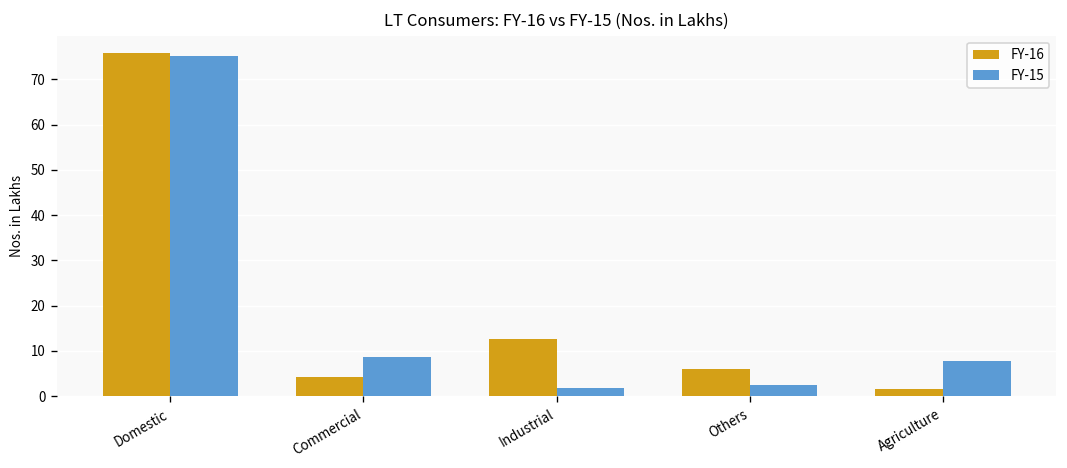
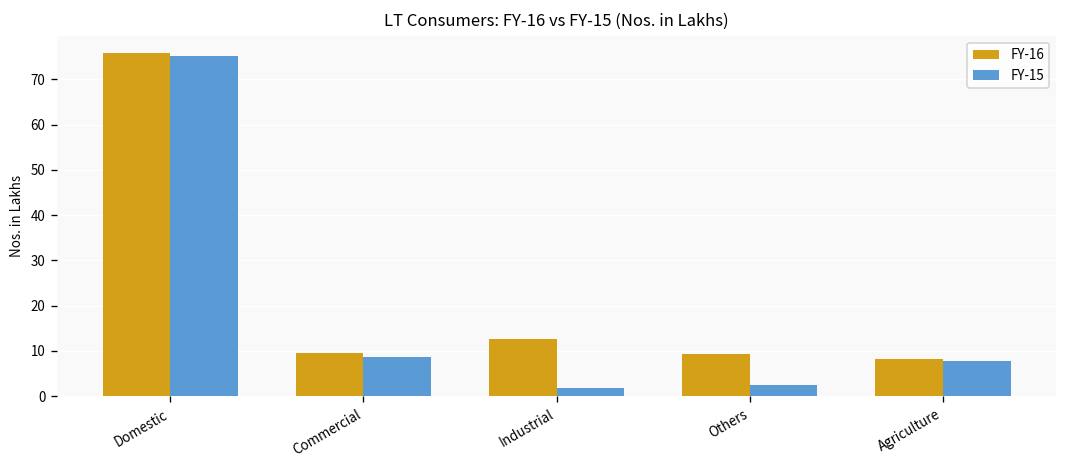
FY-16, Commercial: 4 -> 9
FY-16, Others: 6 -> 9
FY-16, Agriculture: 2 -> 8
